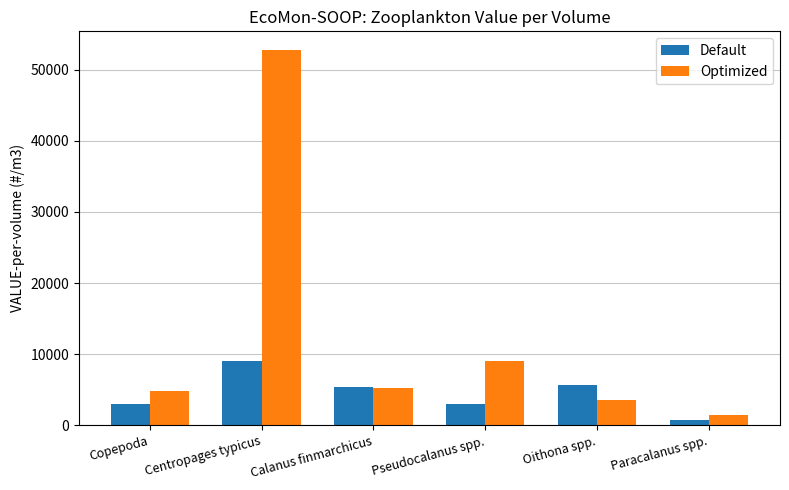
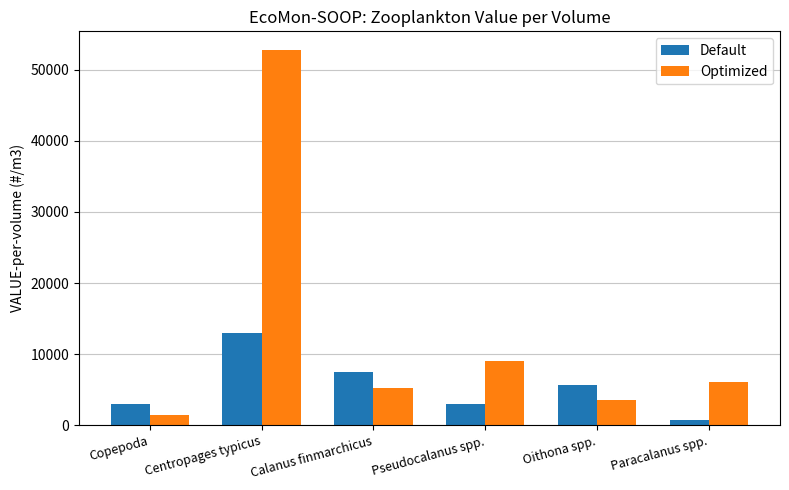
Optimized, Copepoda: 5000 -> 2000
Default, Centropages typicus: 9000 -> 13000
Default, Calanus finmarchicus: 5000 -> 8000
Optimized, Paracalanus spp.: 2000 -> 6000
